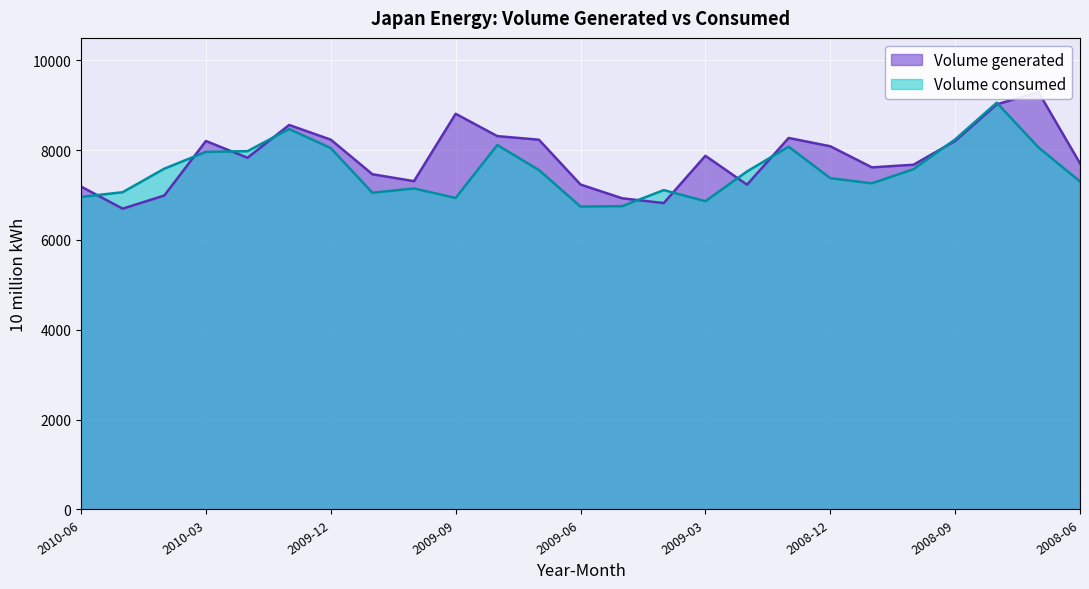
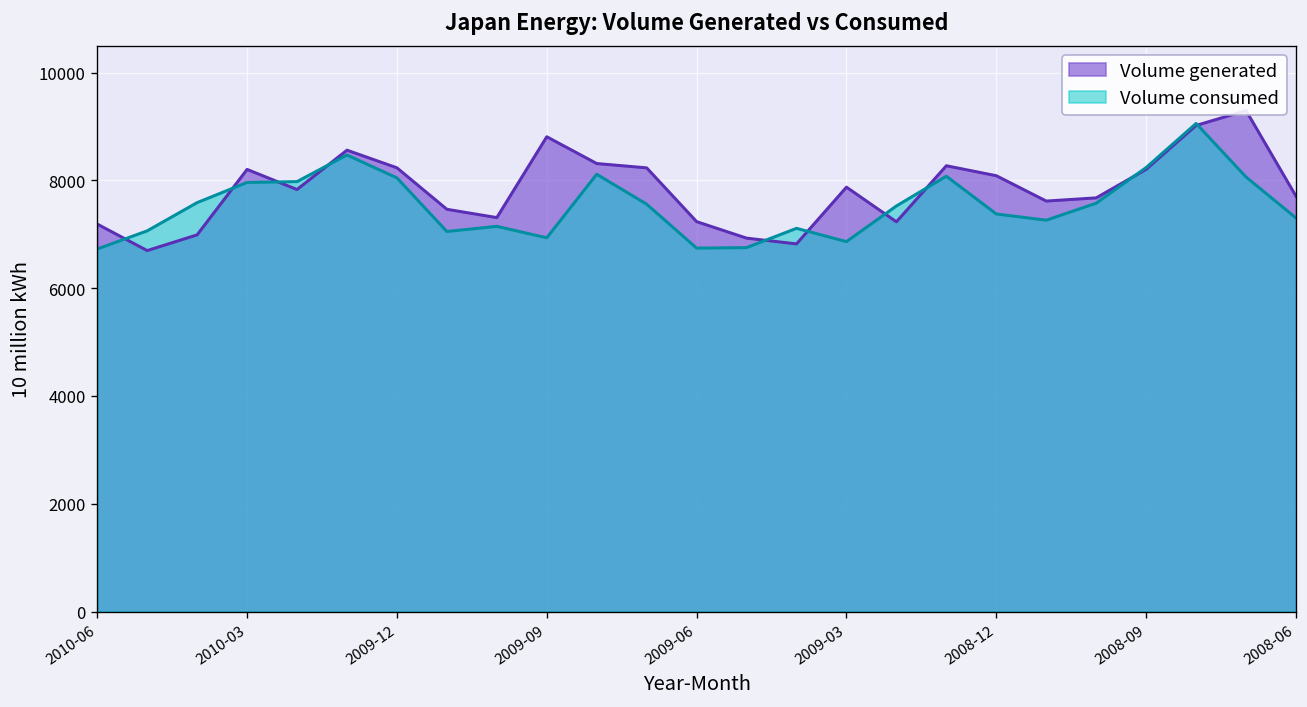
Volume consumed, 2010-06: 7000 -> 6700
